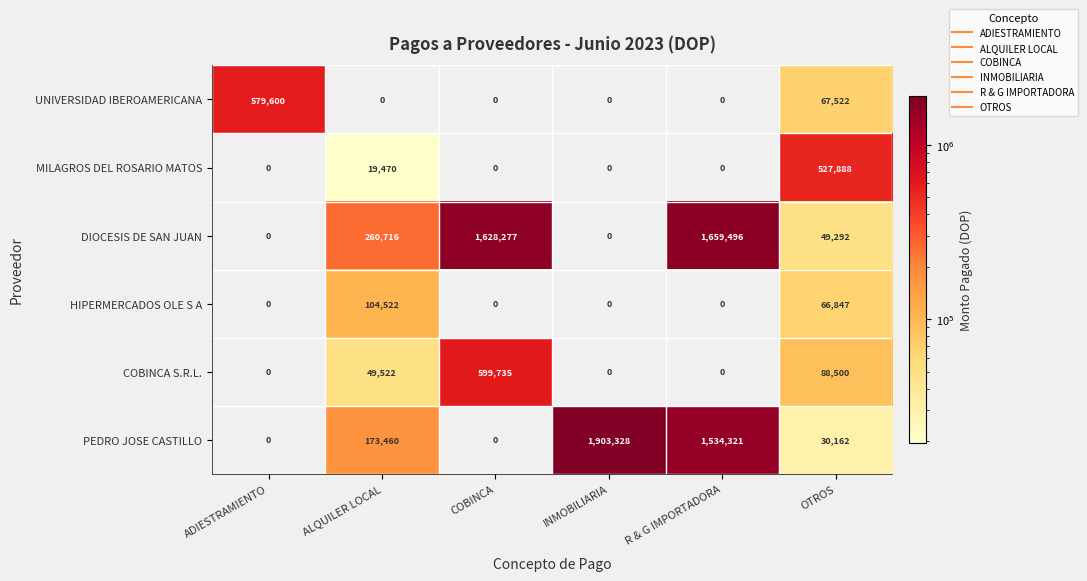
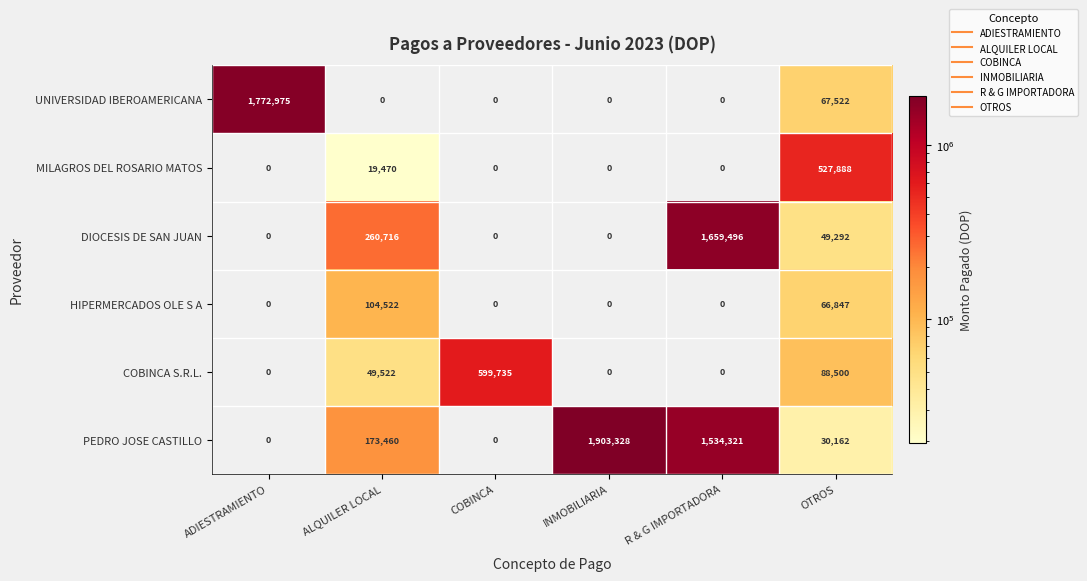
UNIVERSIDAD IBEROAMERICANA, ADIESTRAMIENTO: 579,600 -> 1,772,975
DIOCESIS DE SAN JUAN, COBINCA: 1,628,277 -> 0
